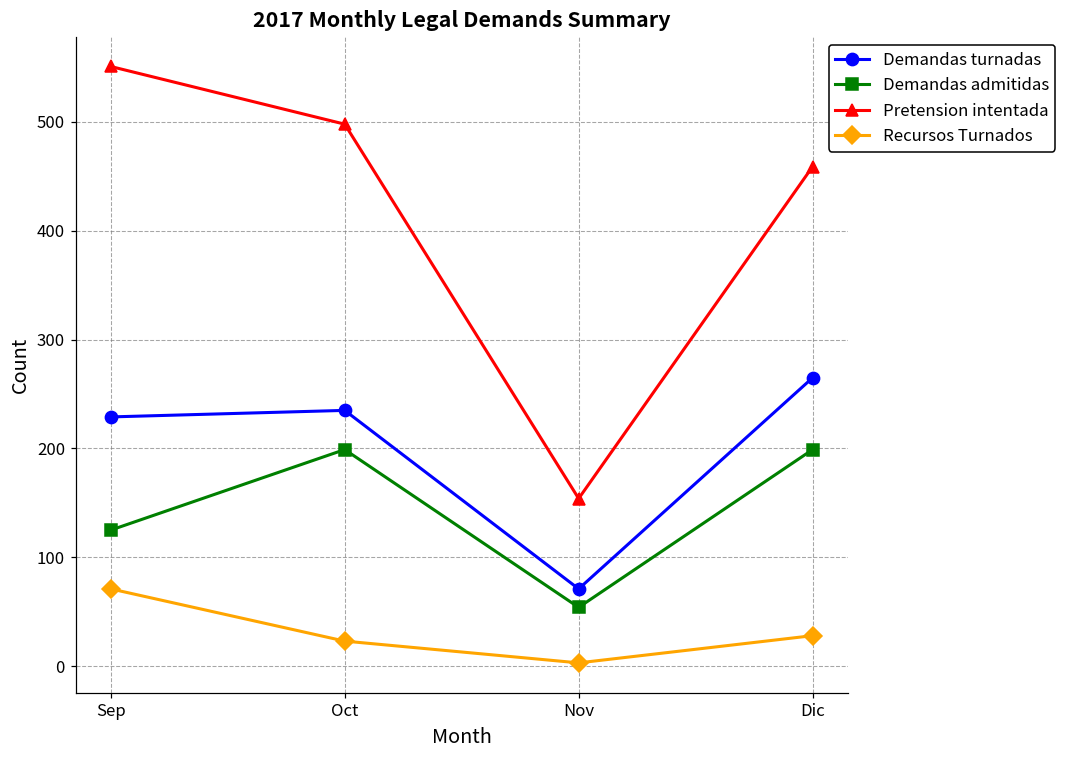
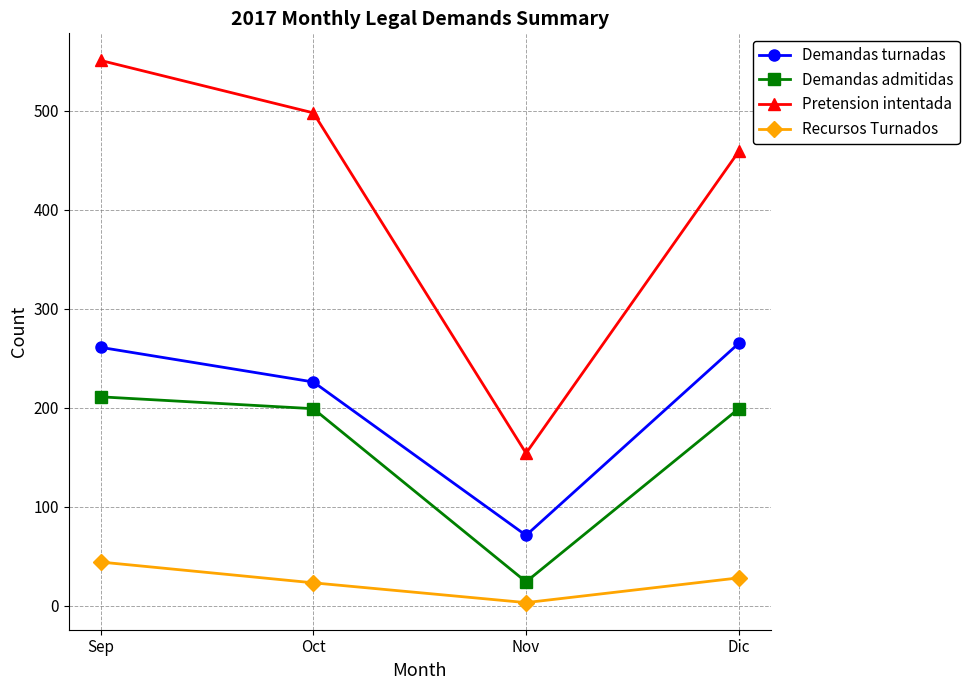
Demandas turnadas, Sep: 230 -> 260
Demandas admitidas, Sep: 130 -> 210
Recursos Turnados, Sep: 70 -> 40
Demandas turnadas, Oct: 240 -> 230
Demandas admitidas, Nov: 50 -> 20
